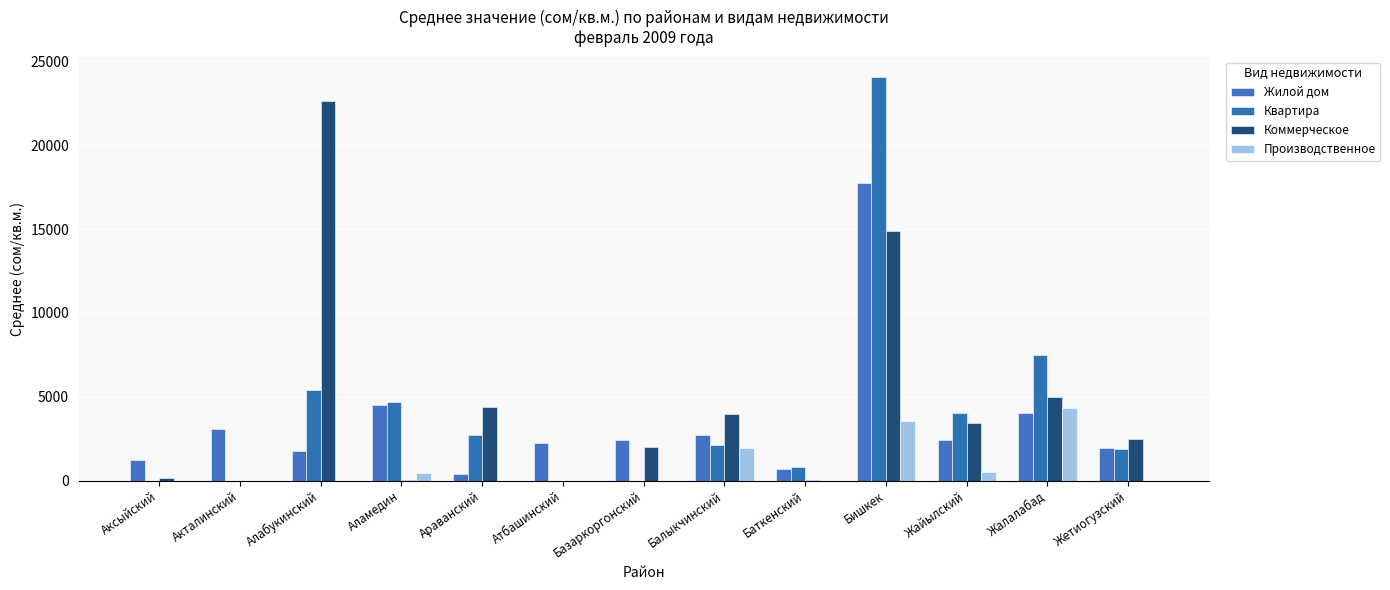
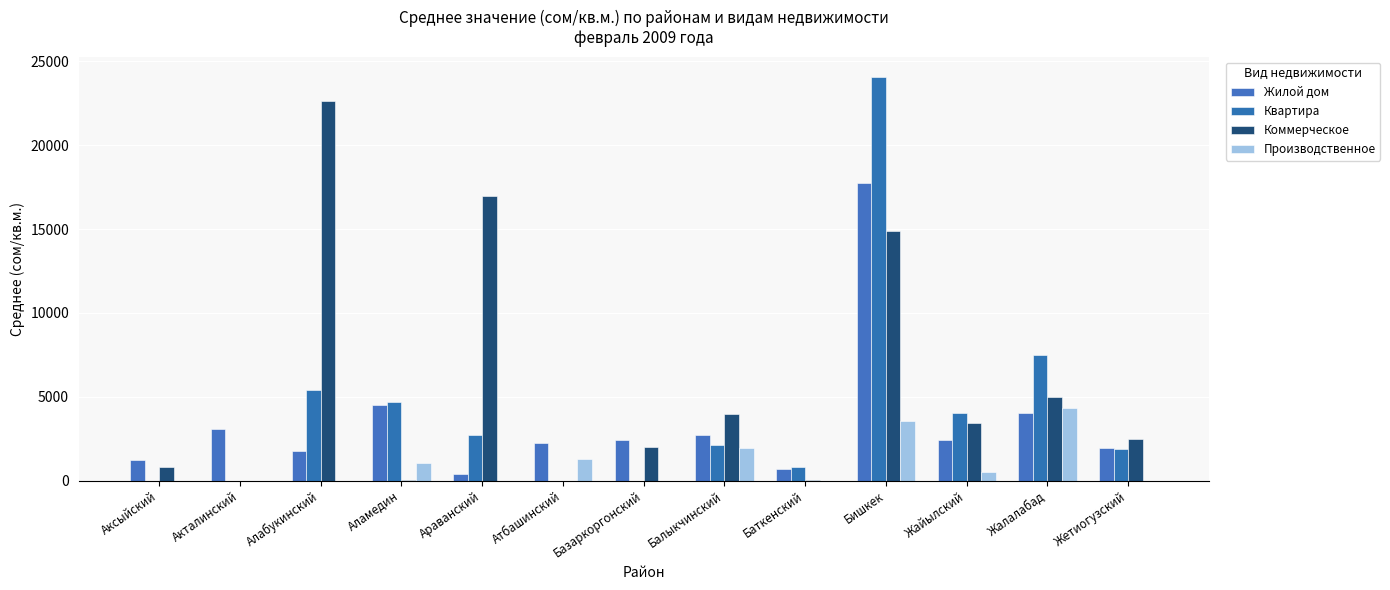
Коммерческое, Аксыйский: 100 -> 800
Производственное, Аламедин: 500 -> 1100
Коммерческое, Араванский: 4400 -> 17000
Производственное, Атбашинский: 0 -> 1300
